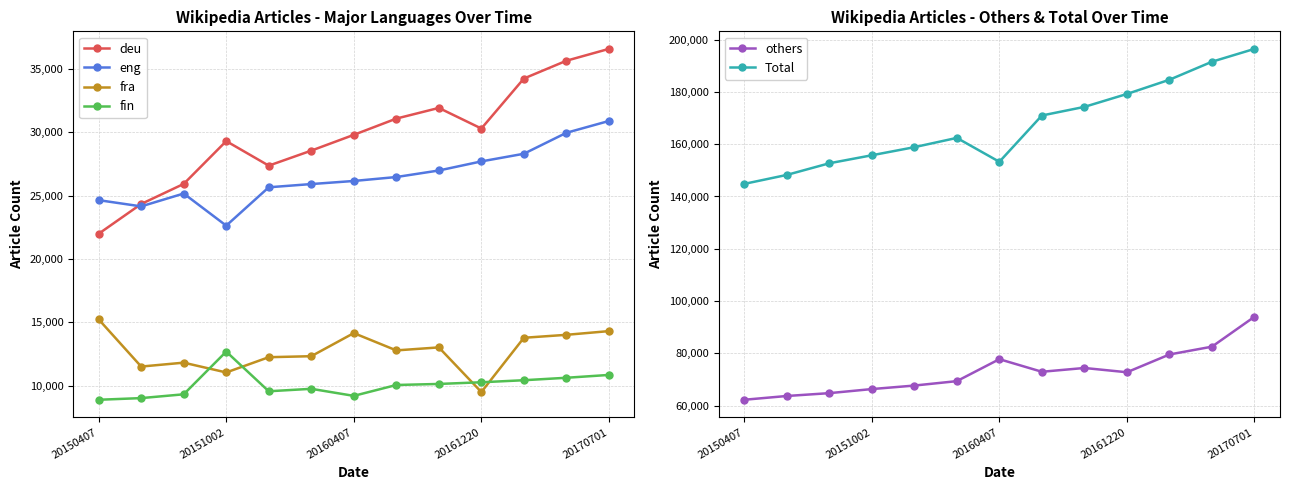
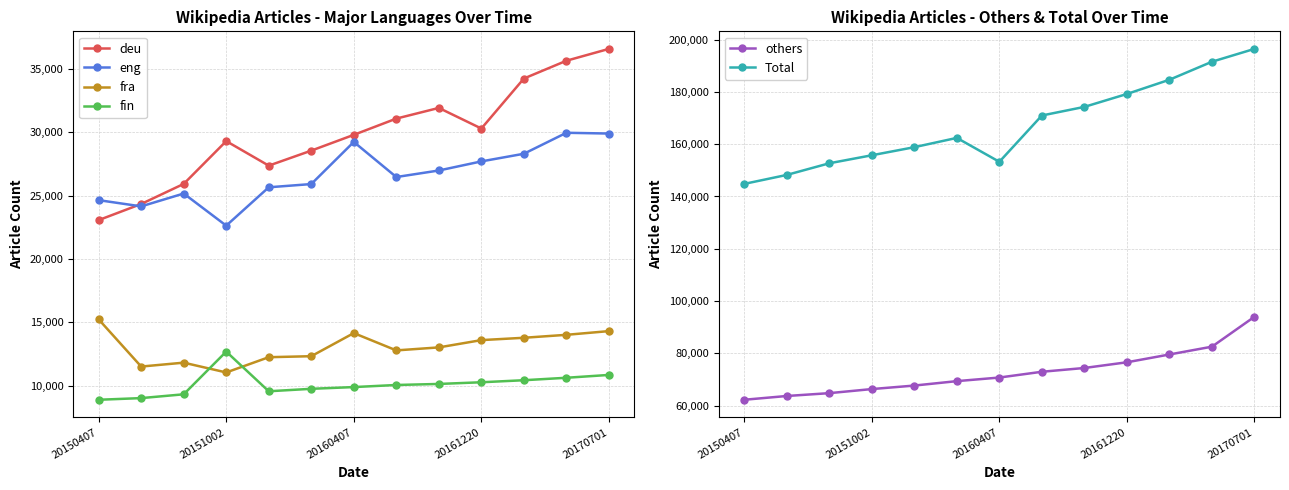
Wikipedia Articles - Major Languages Over Time, deu, 20150407: 22,000 -> 23,100
Wikipedia Articles - Major Languages Over Time, eng, 20160407: 26,200 -> 29,200
Wikipedia Articles - Major Languages Over Time, fin, 20160407: 9,200 -> 9,900
Wikipedia Articles - Major Languages Over Time, fra, 20161220: 9,500 -> 13,600
Wikipedia Articles - Major Languages Over Time, eng, 20170701: 30,900 -> 29,900
Wikipedia Articles - Others & Total Over Time, others, 20160407: 78,000 -> 71,000
Wikipedia Articles - Others & Total Over Time, others, 20161220: 73,000 -> 77,000
